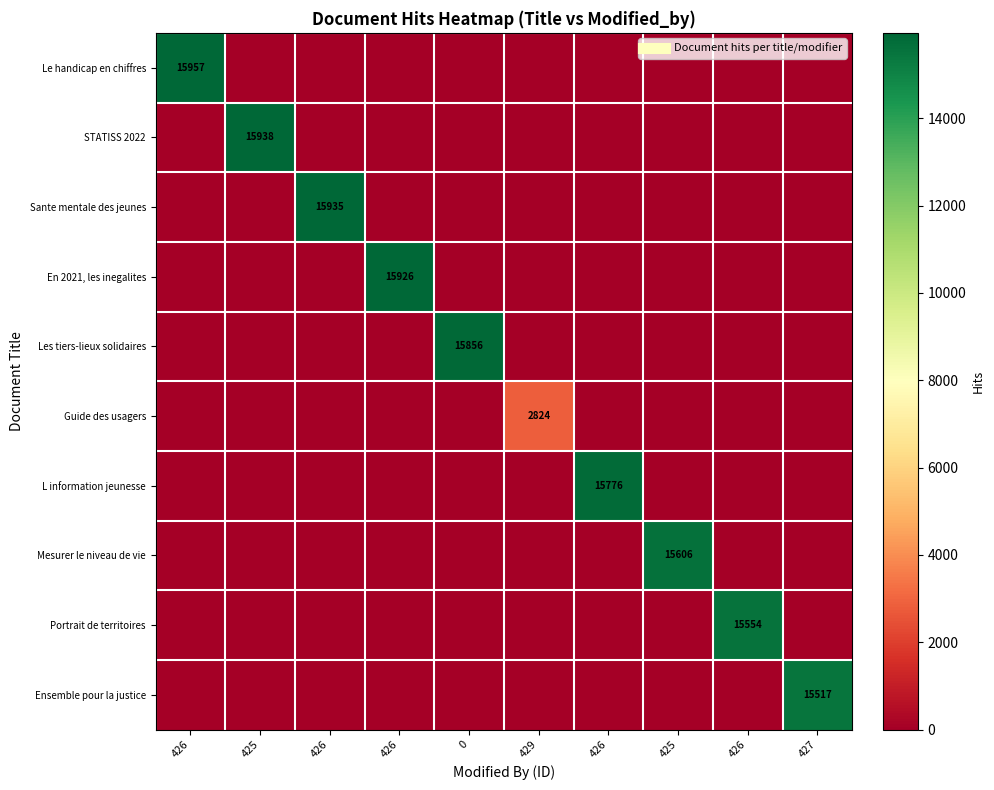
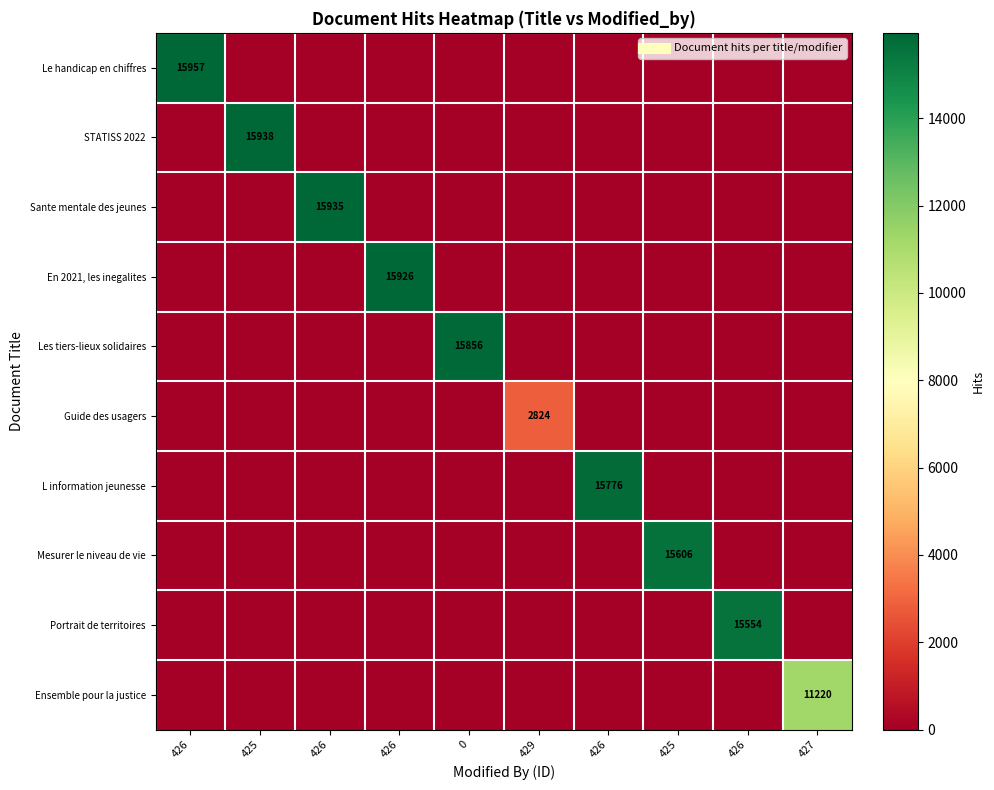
Ensemble pour la justice, 427: 15517 -> 11220
